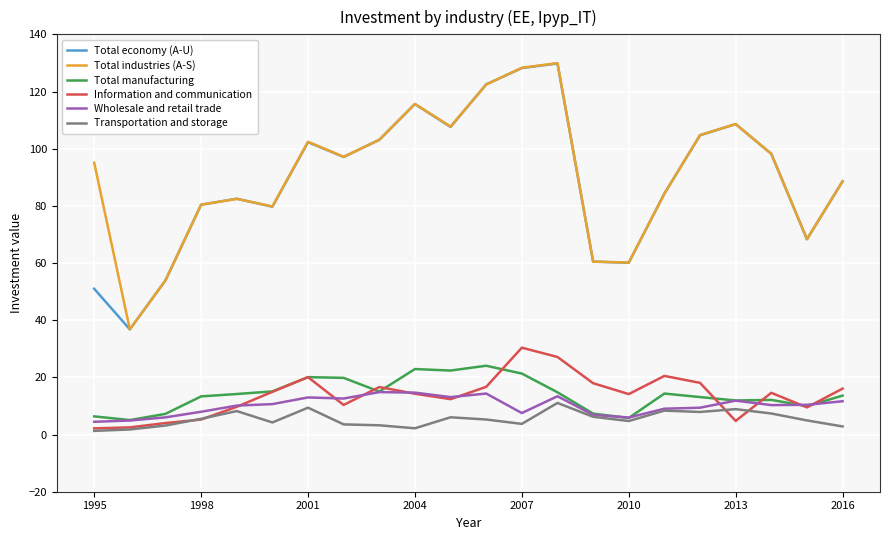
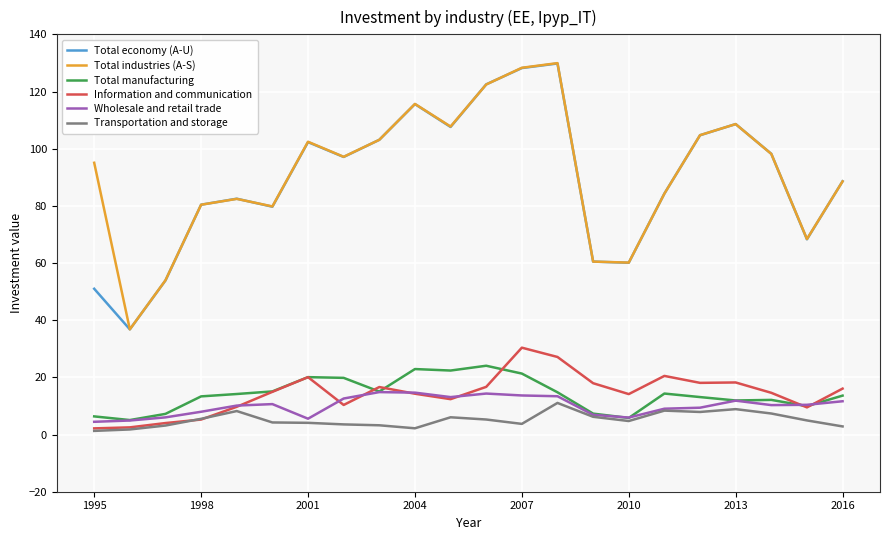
Wholesale and retail trade, 2001: 13 -> 6
Transportation and storage, 2001: 9 -> 4
Wholesale and retail trade, 2007: 8 -> 14
Information and communication, 2013: 5 -> 18
